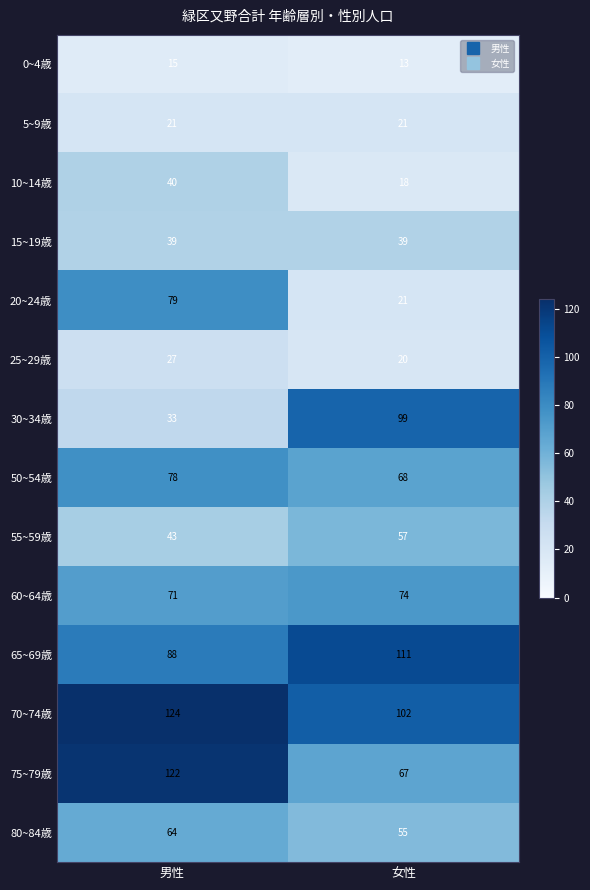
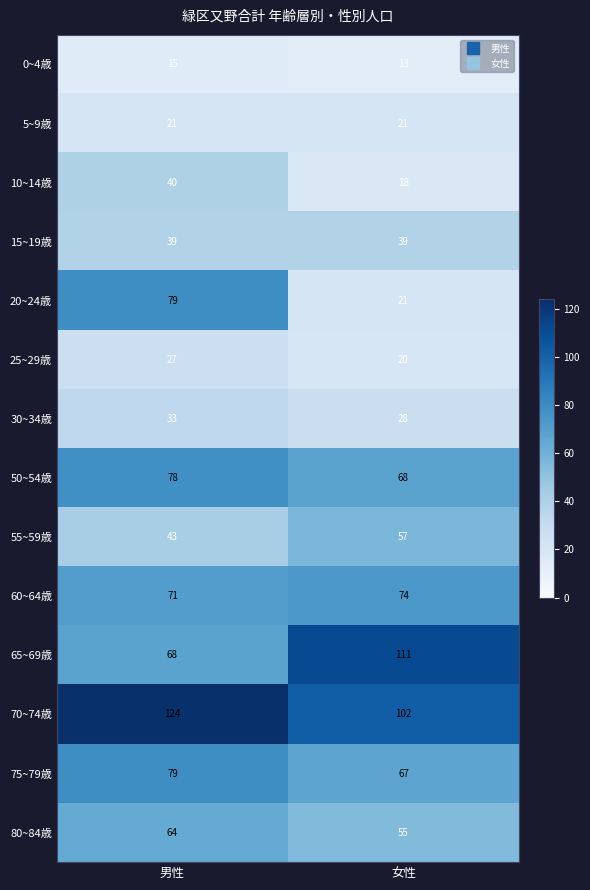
30~34歳, 女性: 99 -> 28
65~69歳, 男性: 88 -> 68
75~79歳, 男性: 122 -> 79
